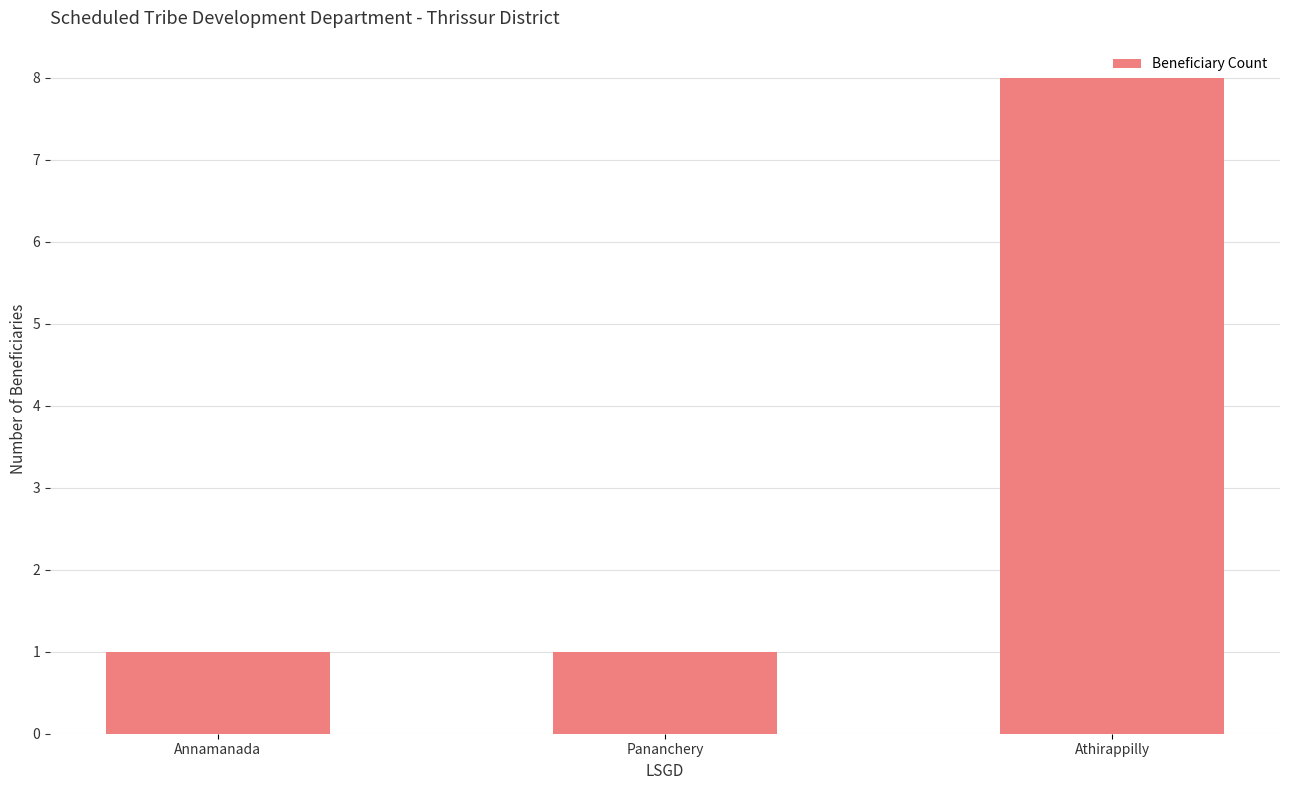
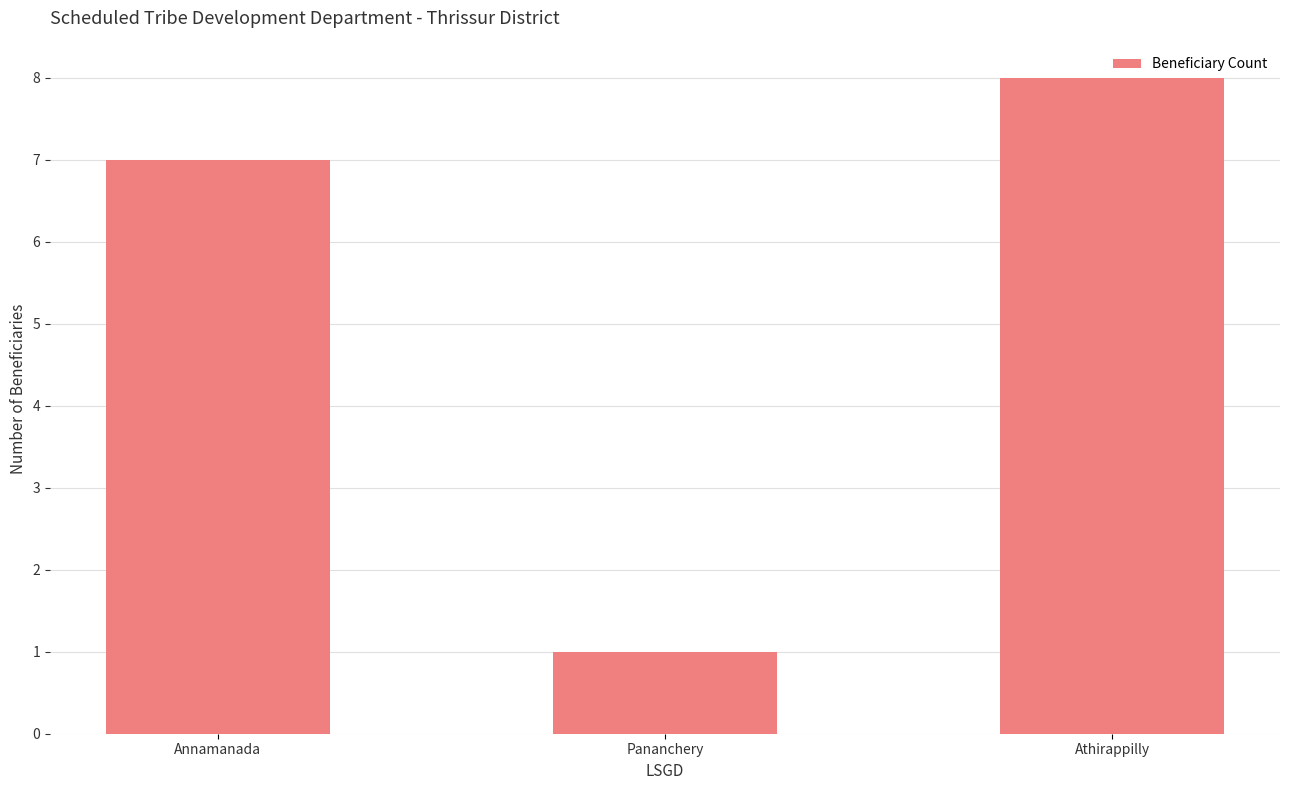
Annamanada: 1 -> 7
